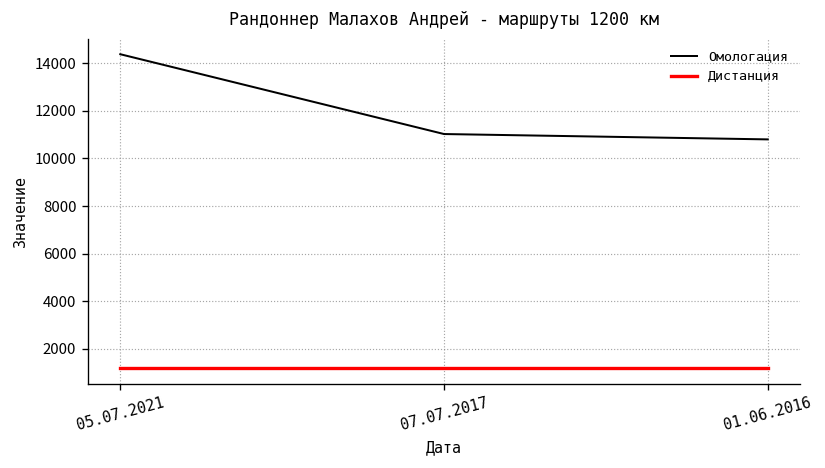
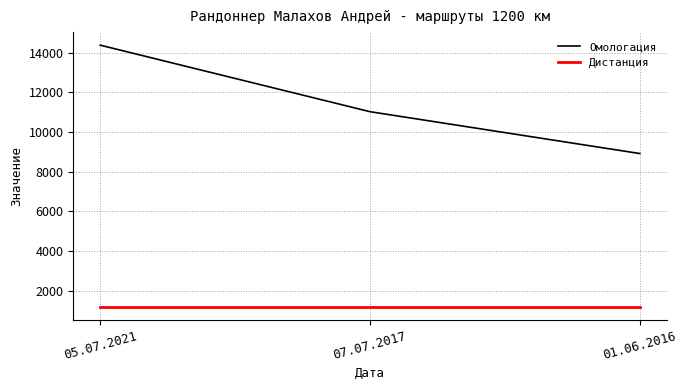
Омологация, 01.06.2016: 10800 -> 8900
